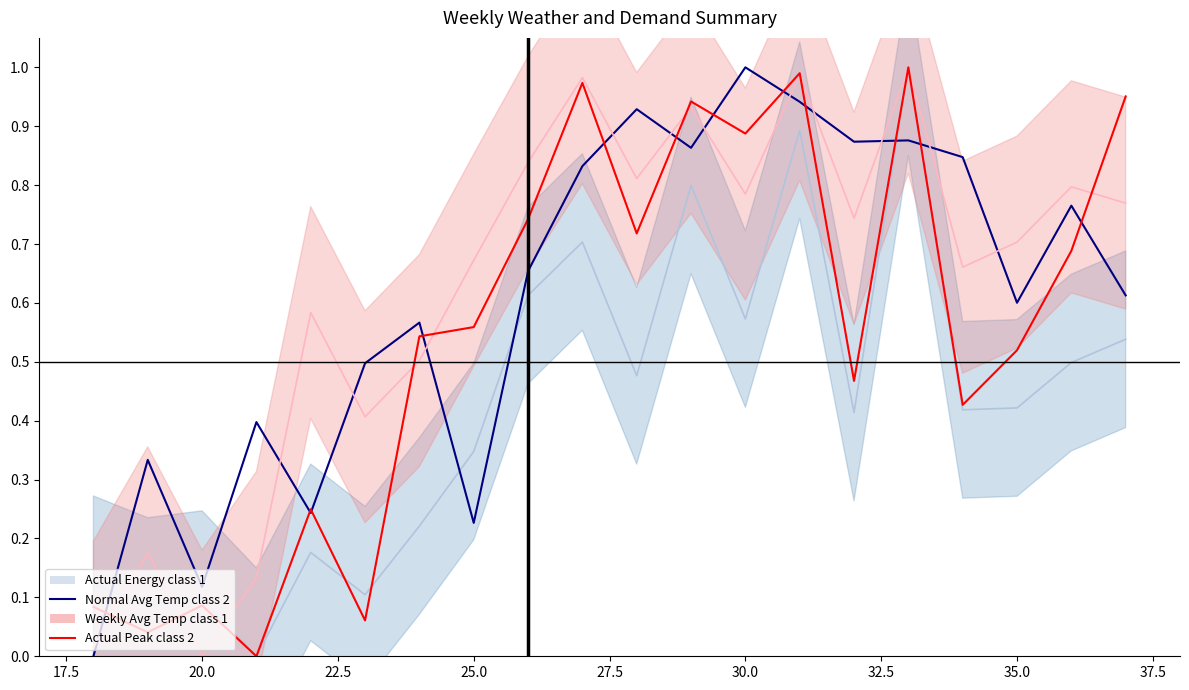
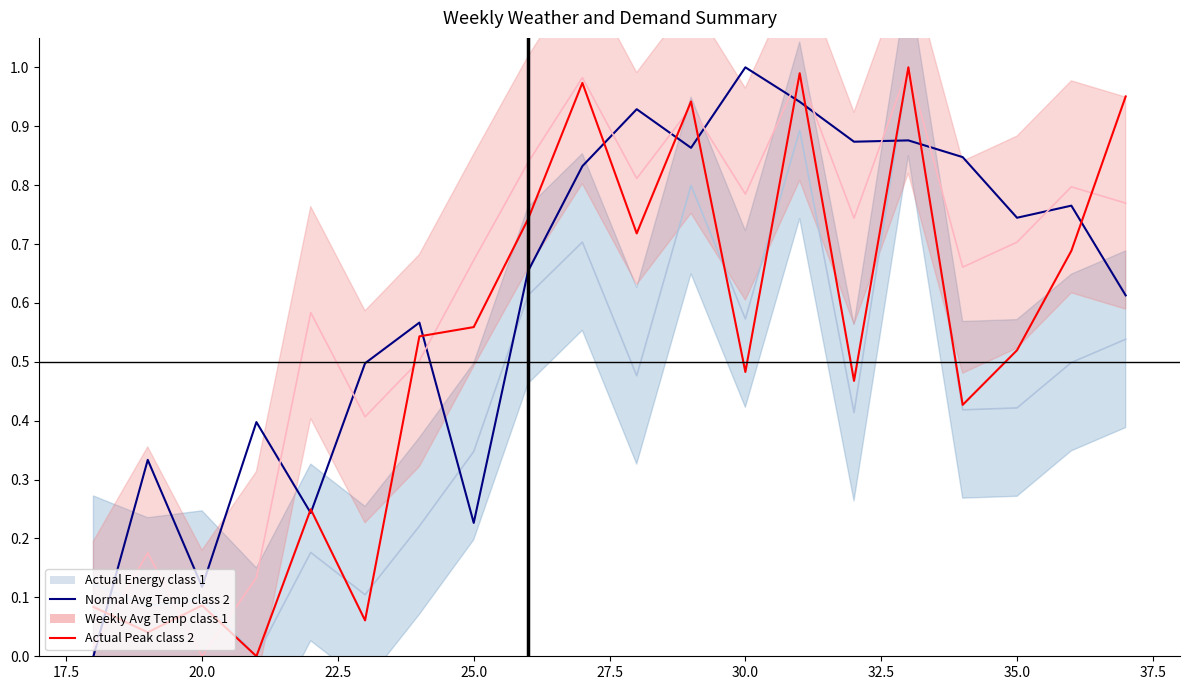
Actual Peak class 2, 30.0: 0.89 -> 0.48
Normal Avg Temp class 2, 35.0: 0.60 -> 0.74
